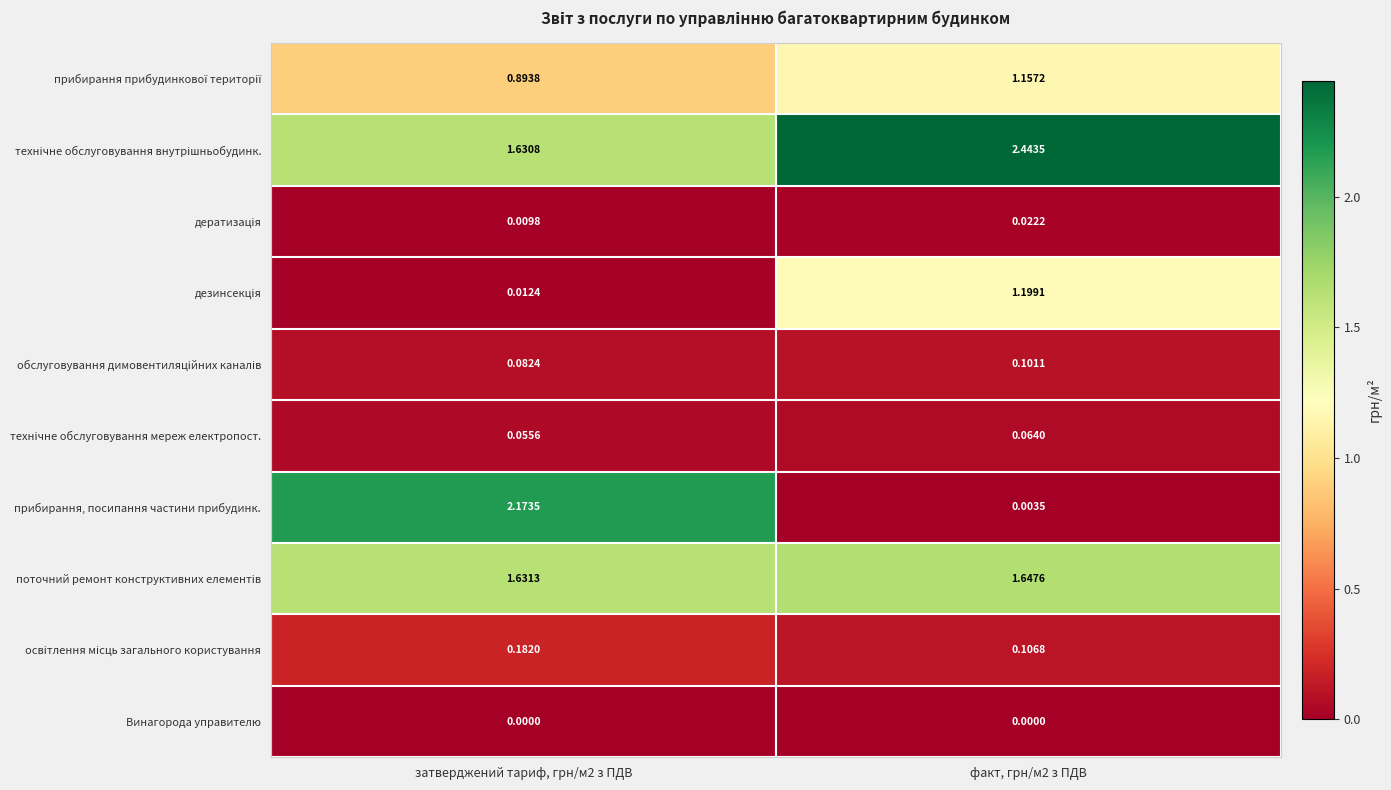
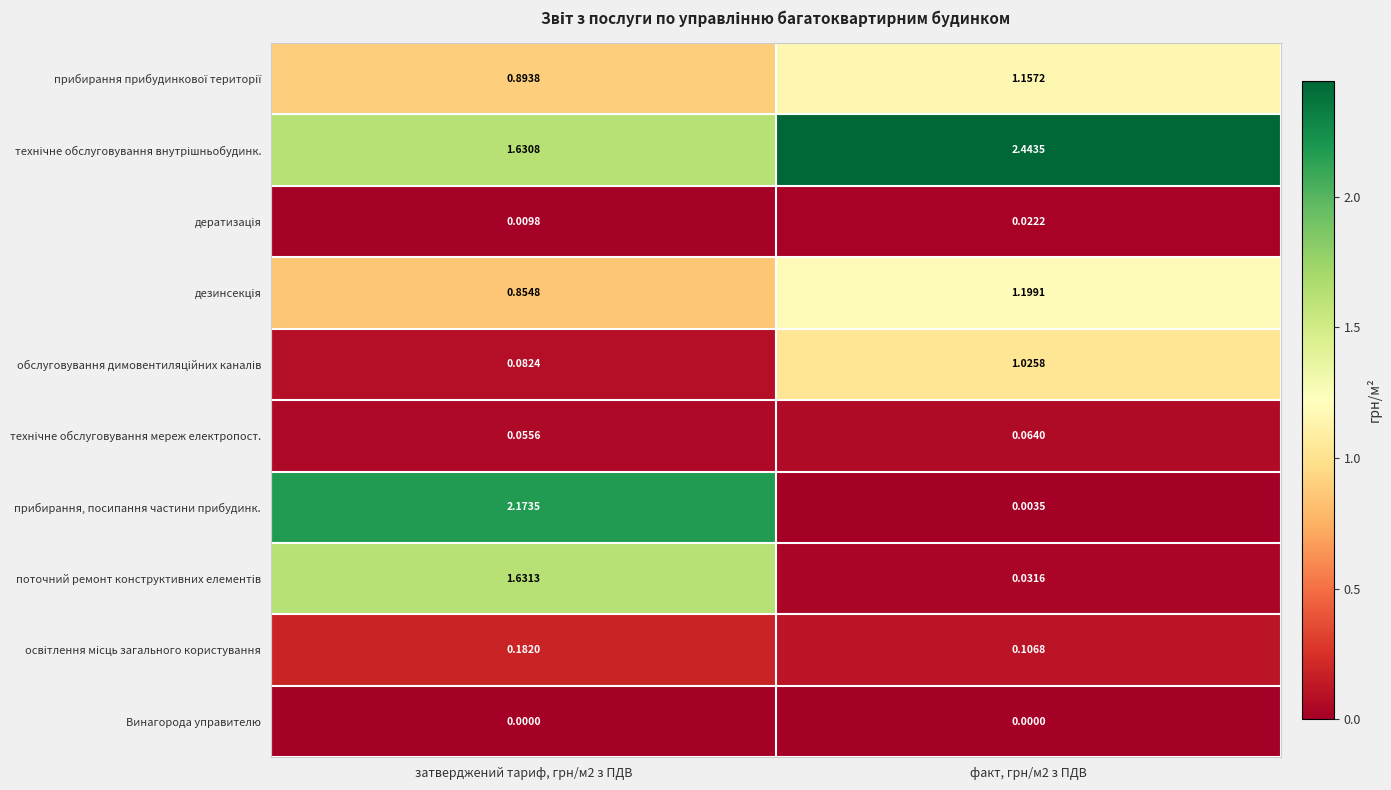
дезинсекція, затверджений тариф, грн/м2 з ПДВ: 0.0124 -> 0.8548
обслуговування димовентиляційних каналів, факт, грн/м2 з ПДВ: 0.1011 -> 1.0258
поточний ремонт конструктивних елементів, факт, грн/м2 з ПДВ: 1.6476 -> 0.0316
